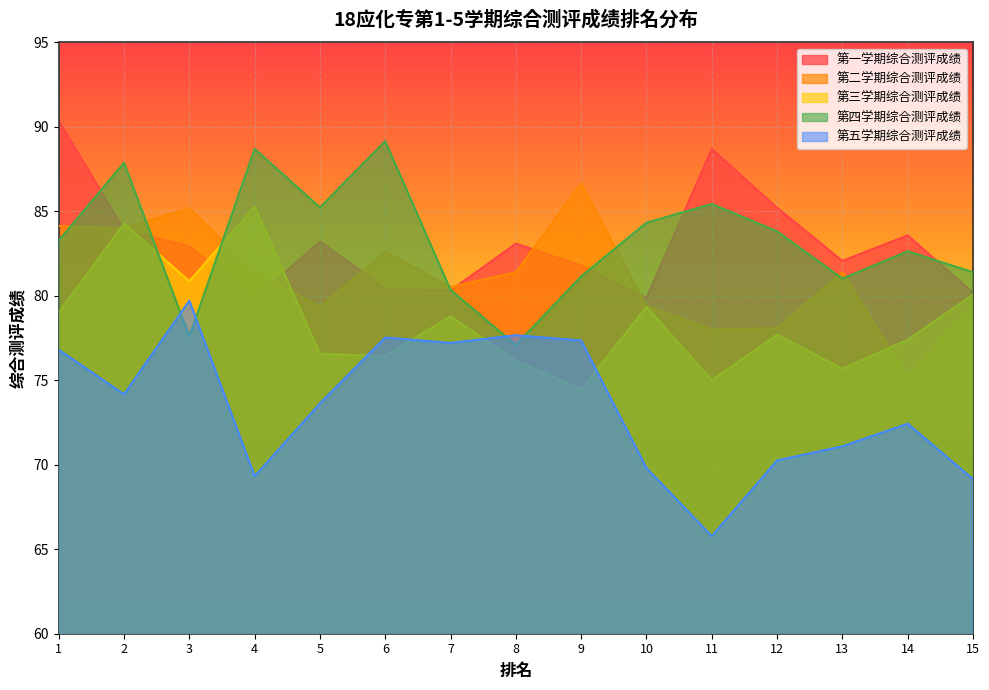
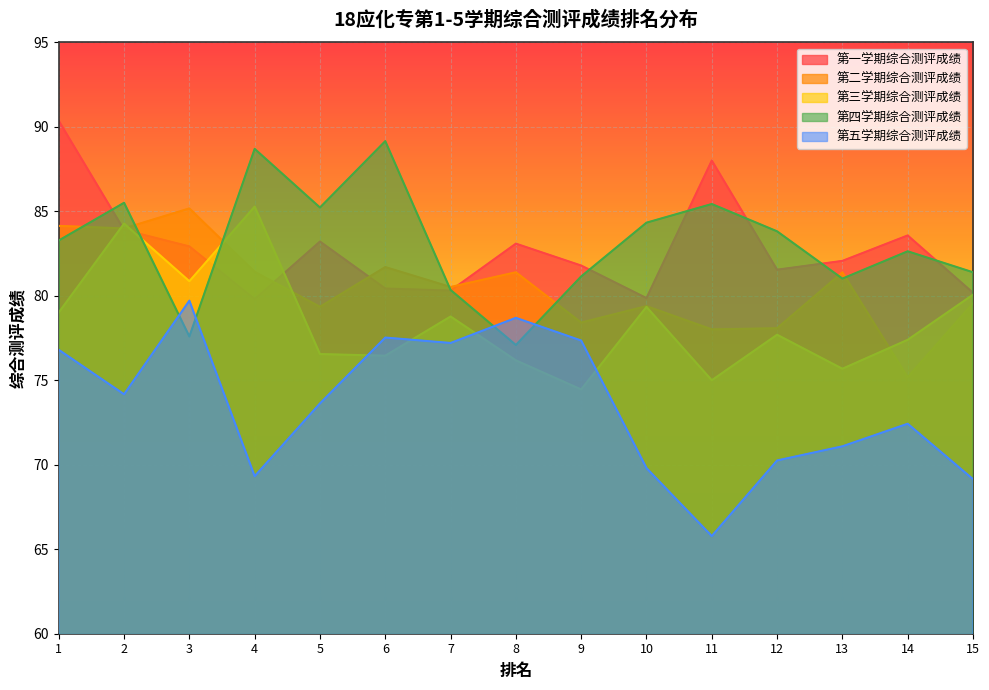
第四学期综合测评成绩, 2: 87.9 -> 85.5
第二学期综合测评成绩, 6: 82.6 -> 81.7
第五学期综合测评成绩, 8: 77.7 -> 78.7
第二学期综合测评成绩, 9: 86.6 -> 78.4
第一学期综合测评成绩, 11: 88.7 -> 88.0
第一学期综合测评成绩, 12: 85.2 -> 81.5
